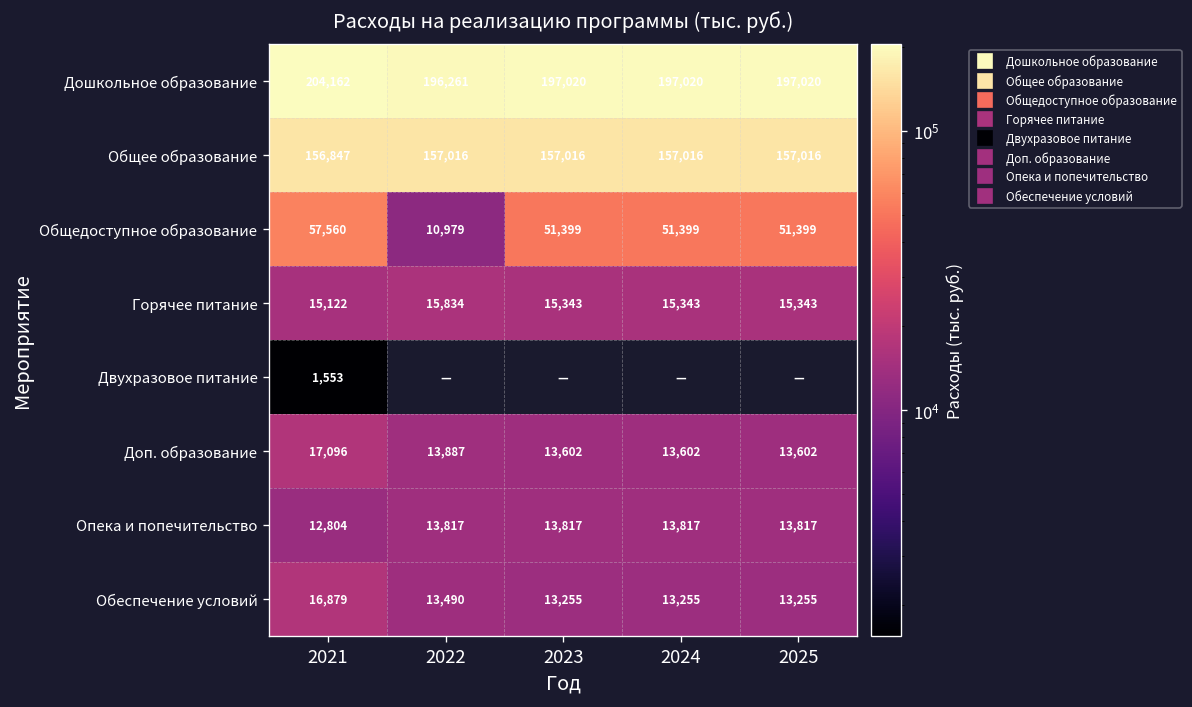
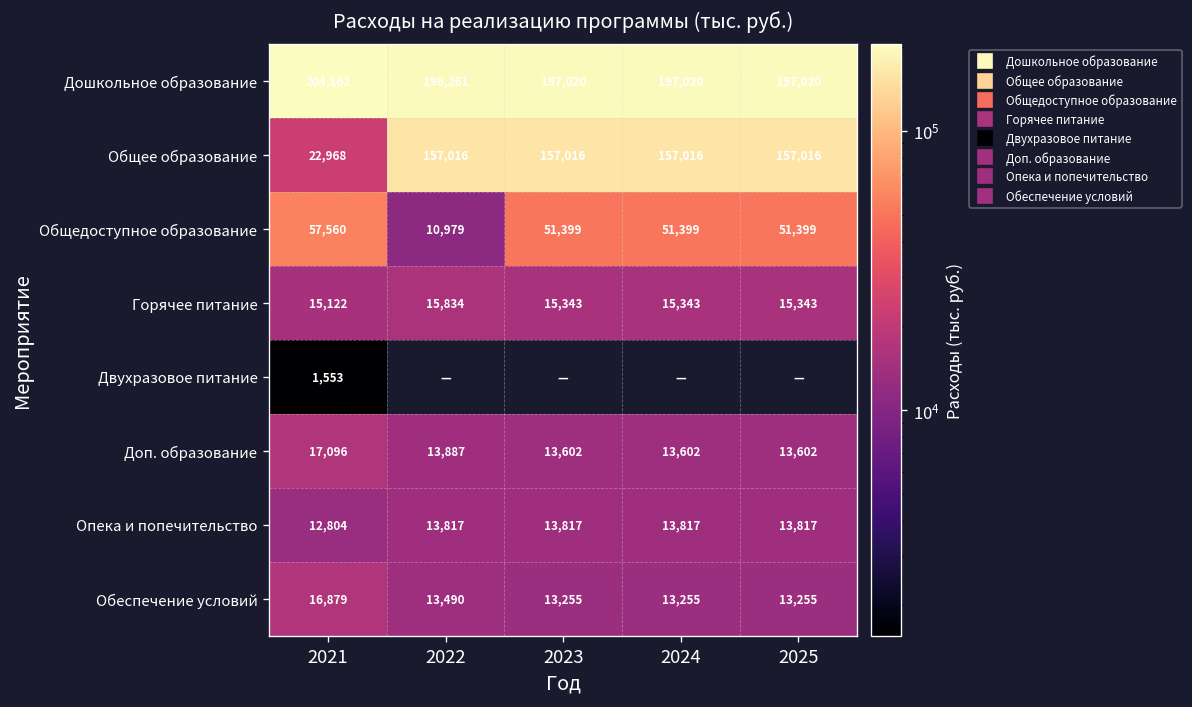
Общее образование, 2021: 156,847 -> 22,968
